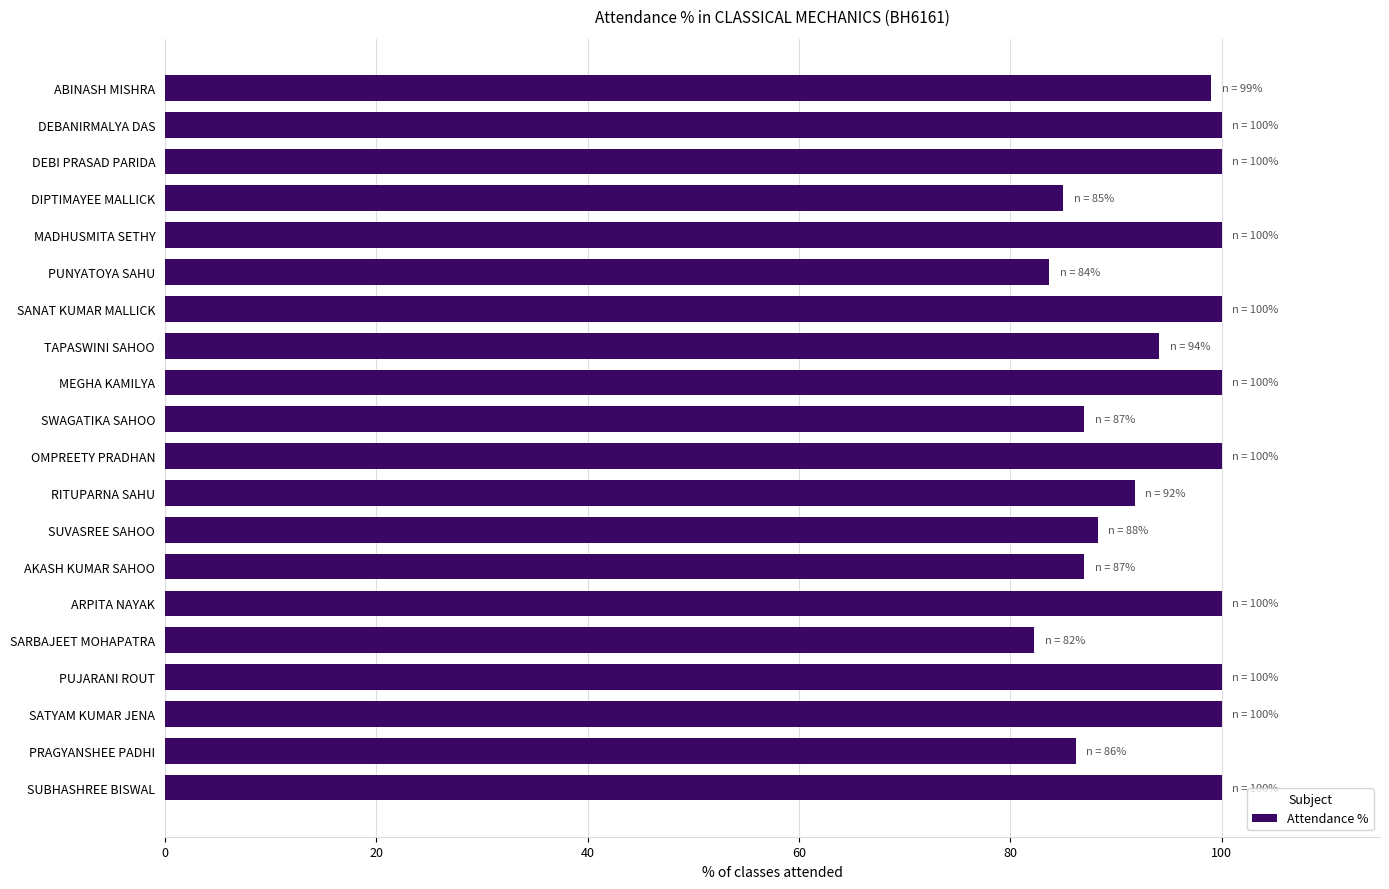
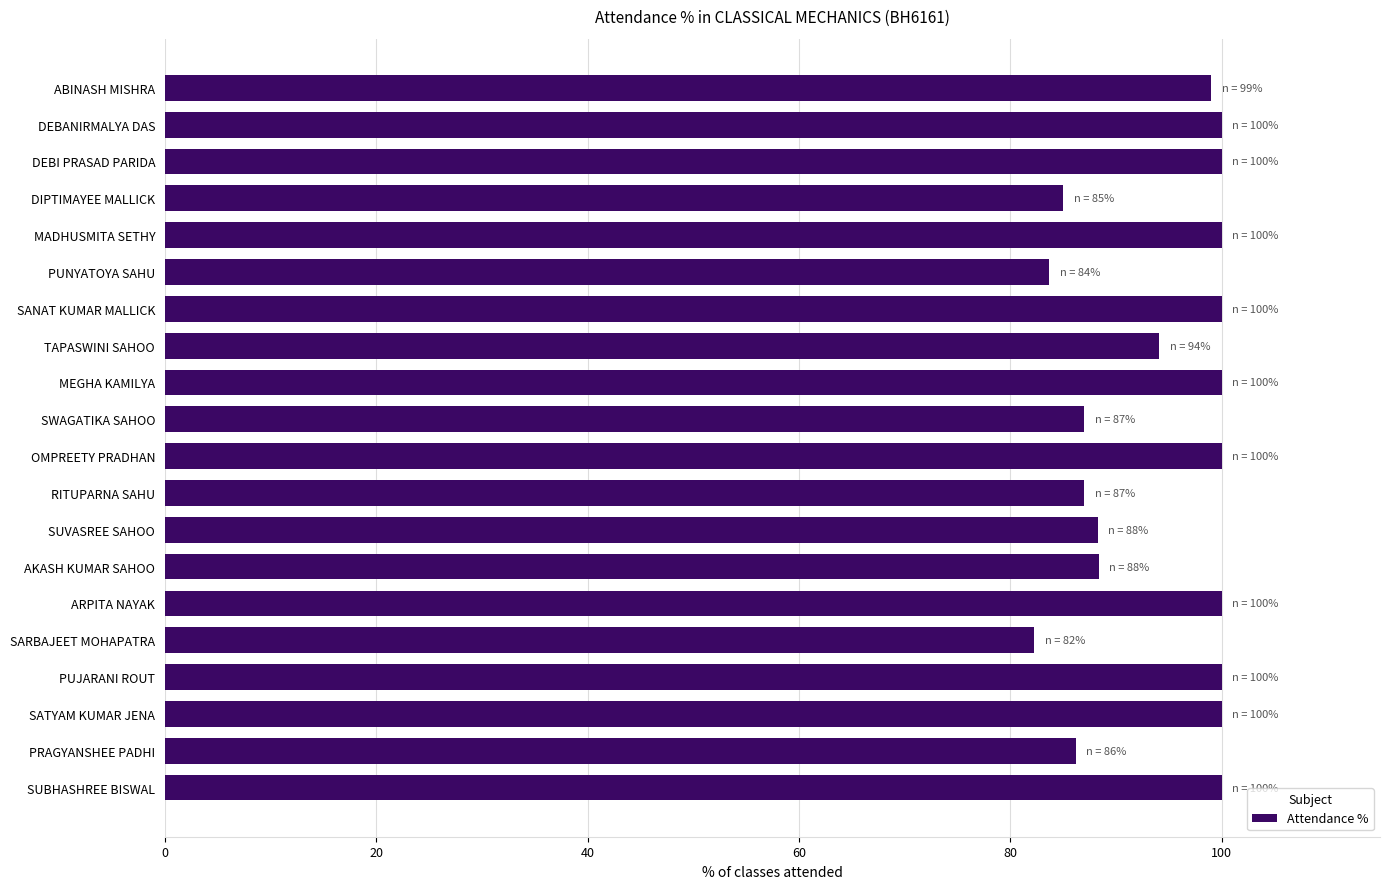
RITUPARNA SAHU: 92% -> 87%
AKASH KUMAR SAHOO: 87% -> 88%
